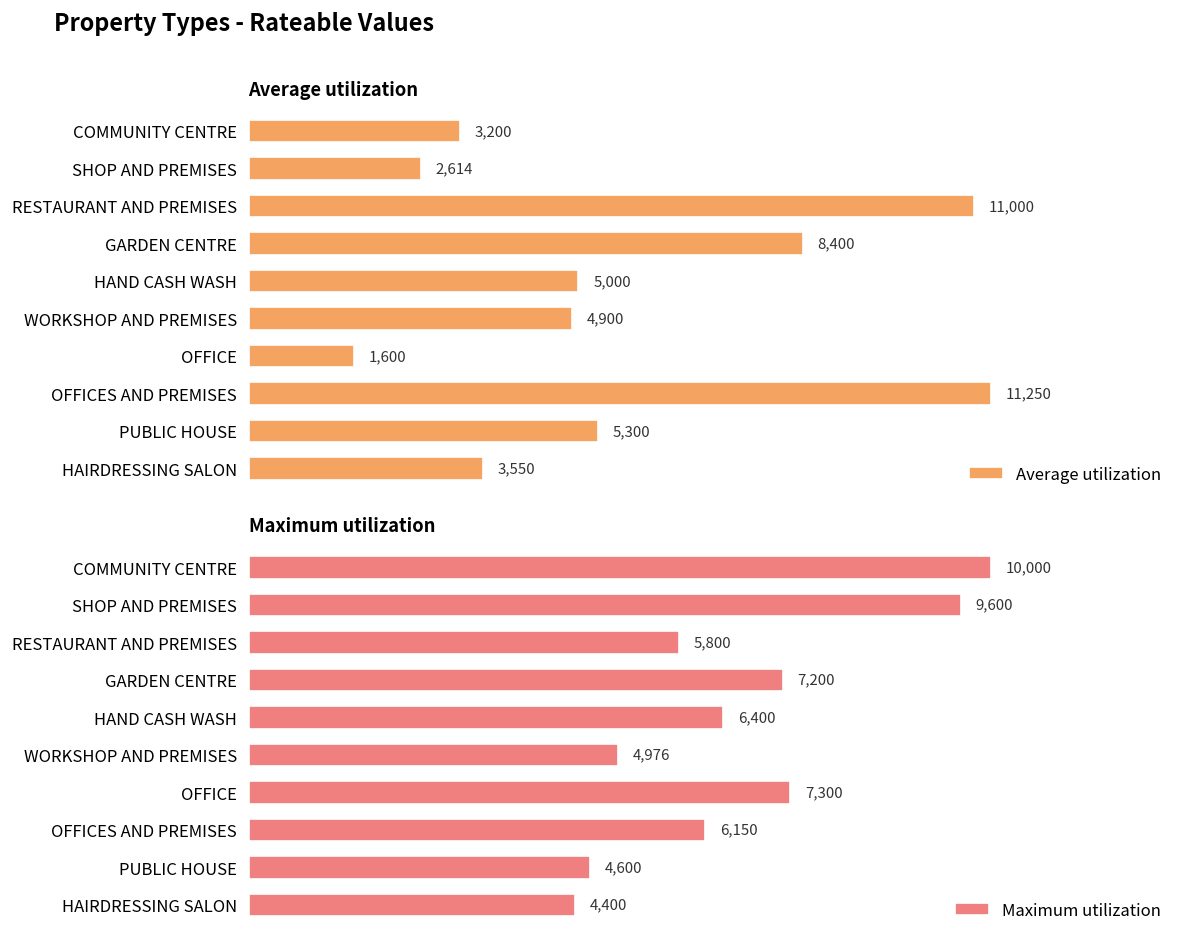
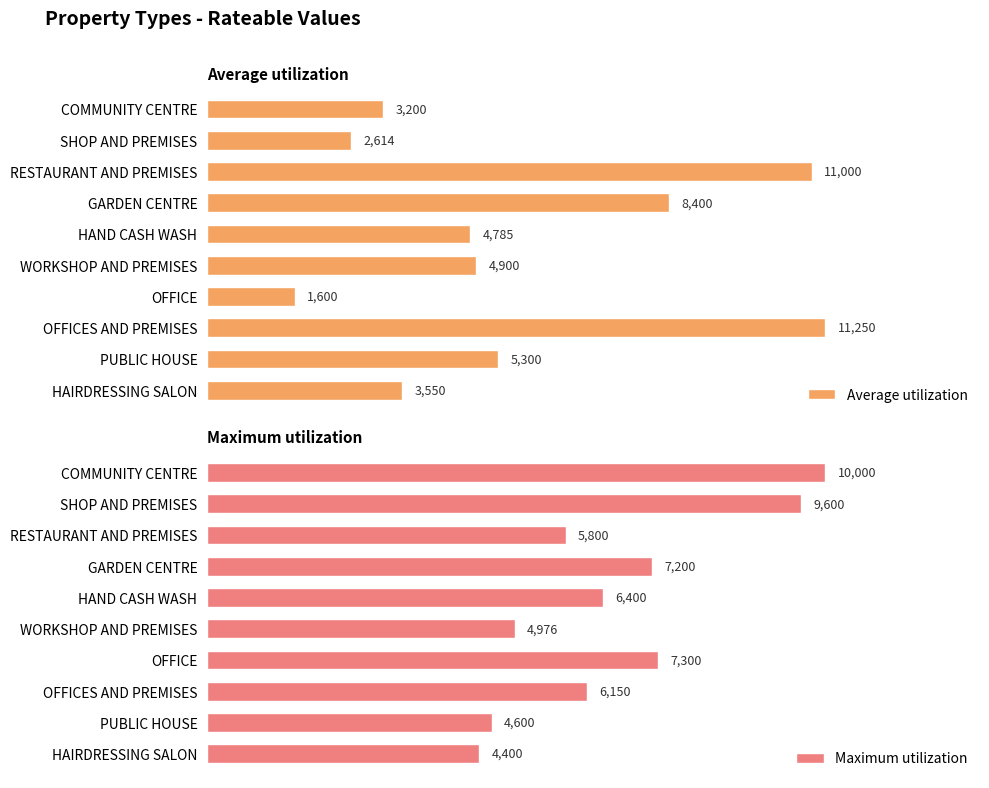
Average utilization, HAND CASH WASH: 5,000 -> 4,785
